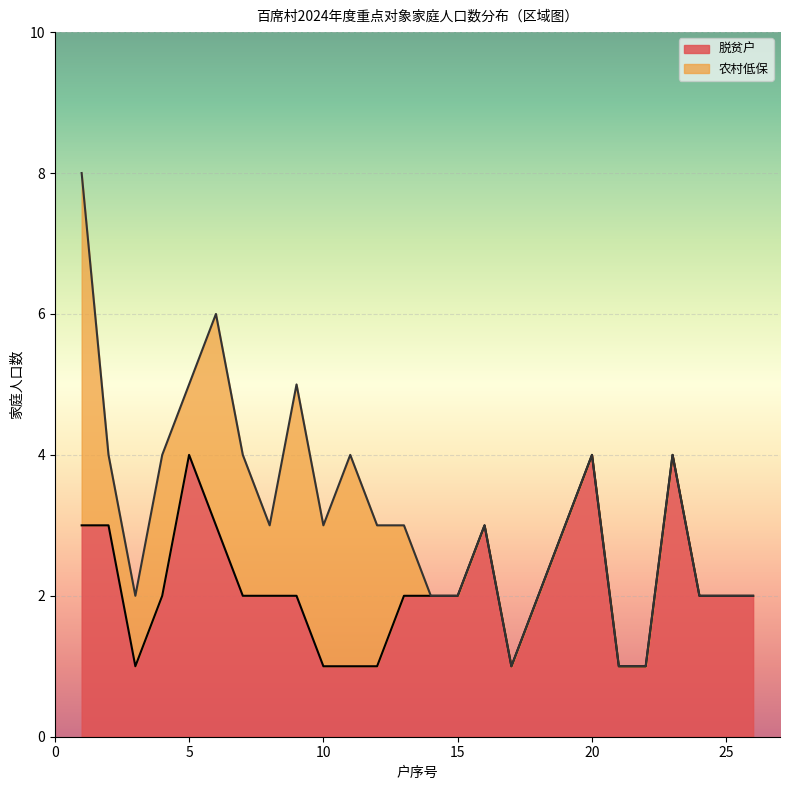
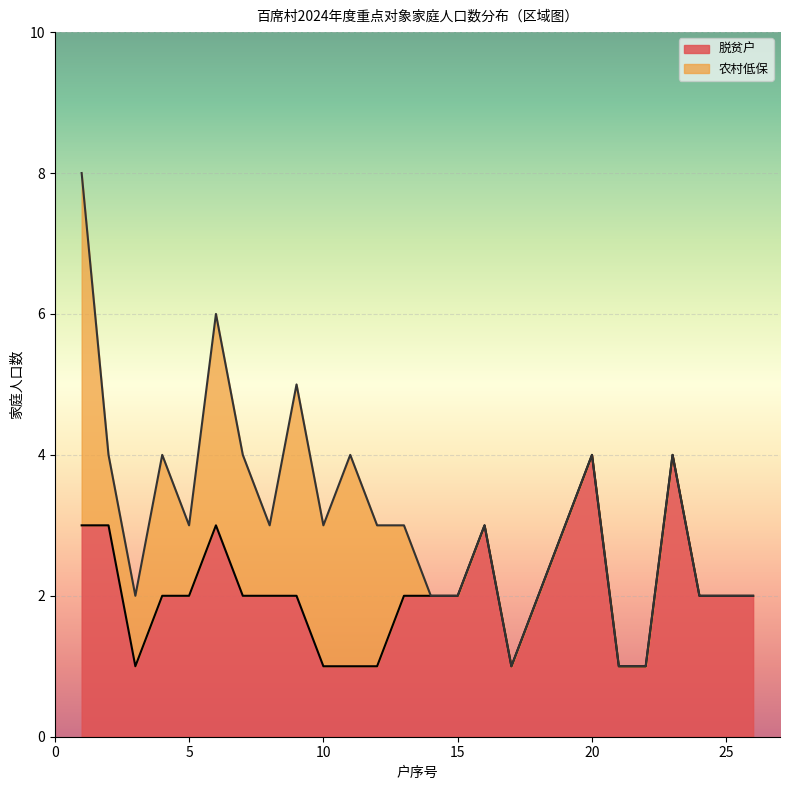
脱贫户, 5: 4 -> 2
